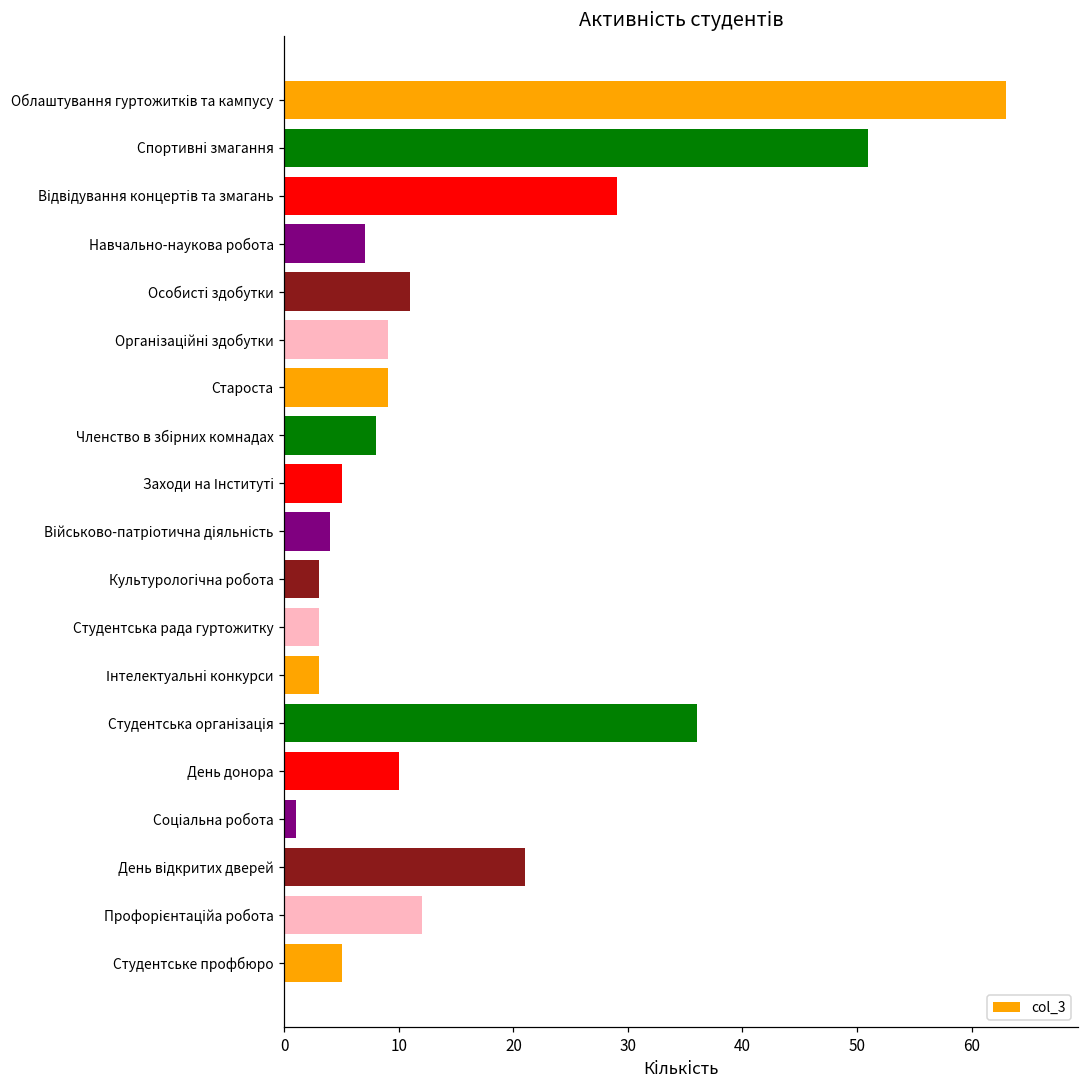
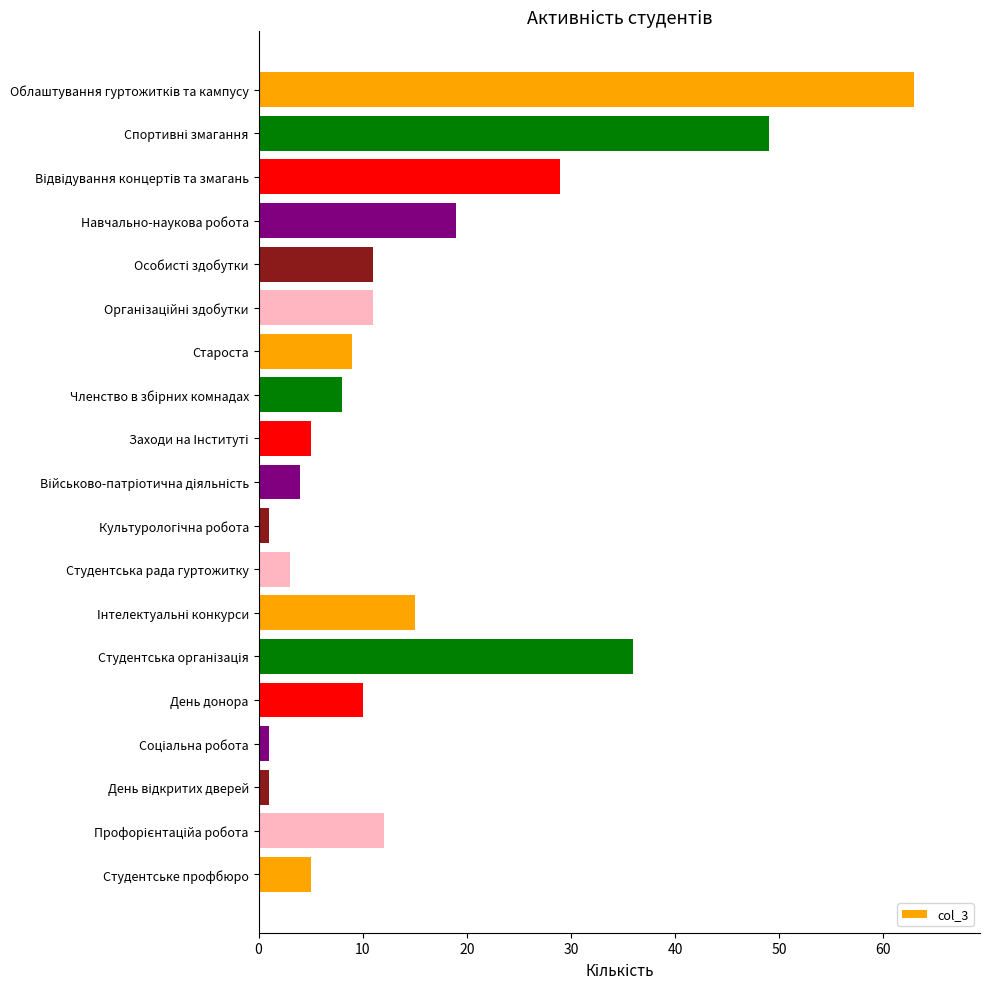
Спортивні змагання: 51 -> 49
Навчально-наукова робота: 7 -> 19
Організаційні здобутки: 9 -> 11
Культурологічна робота: 3 -> 1
Інтелектуальні конкурси: 3 -> 15
День відкритих дверей: 21 -> 1
